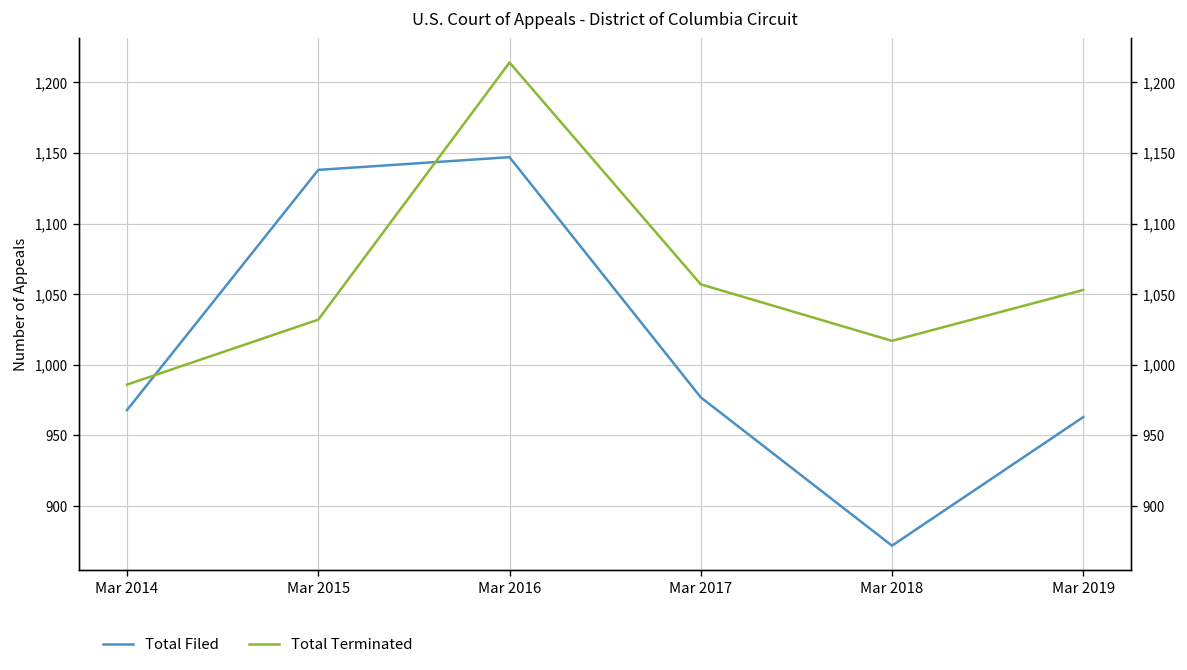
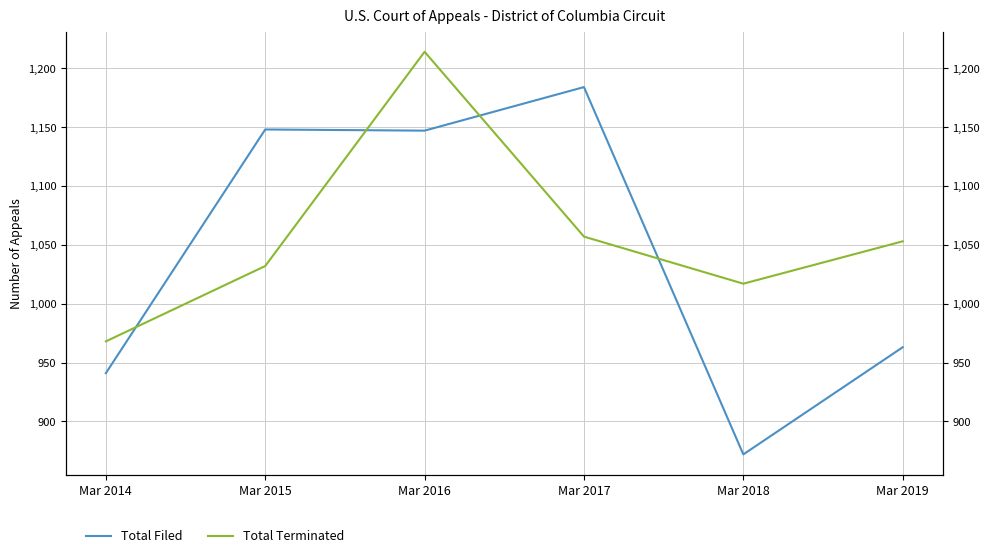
Total Filed, Mar 2014: 968 -> 941
Total Terminated, Mar 2014: 986 -> 968
Total Filed, Mar 2015: 1,138 -> 1,148
Total Filed, Mar 2017: 977 -> 1,184
